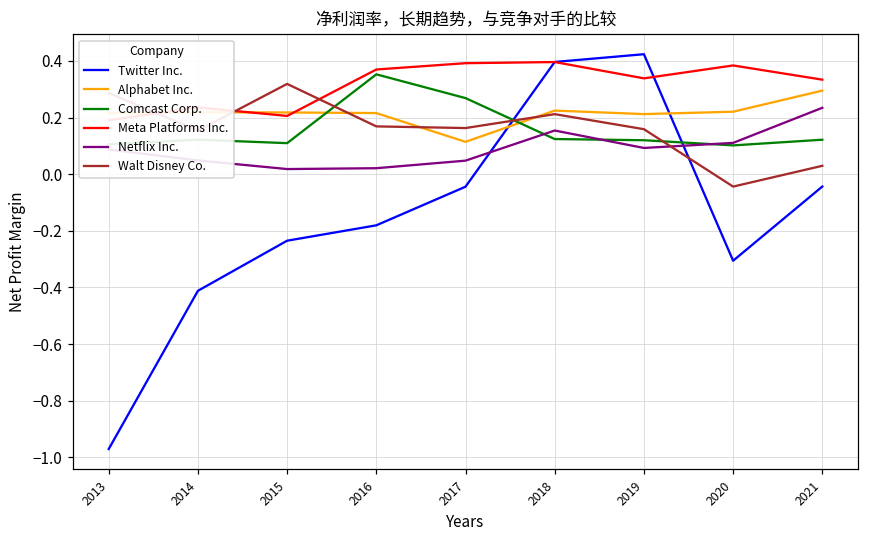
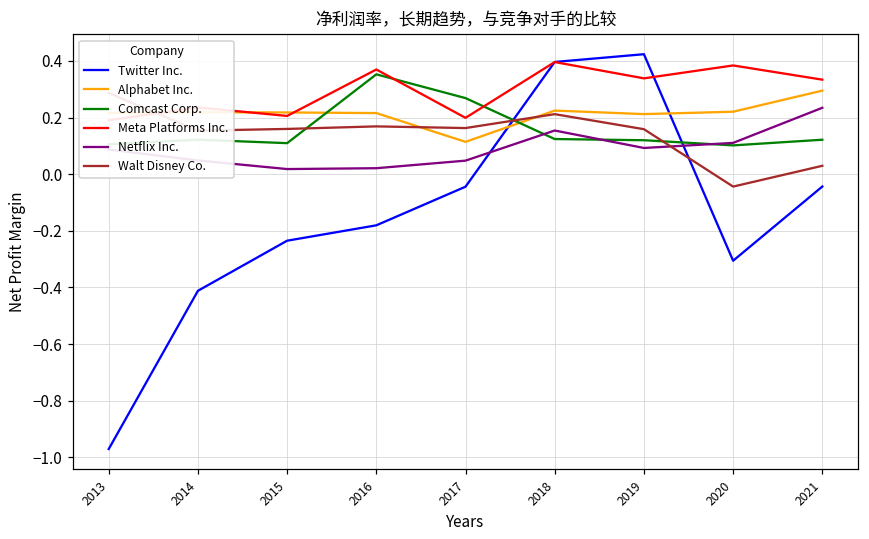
Walt Disney Co., 2015: 0.32 -> 0.16
Meta Platforms Inc., 2017: 0.39 -> 0.20
